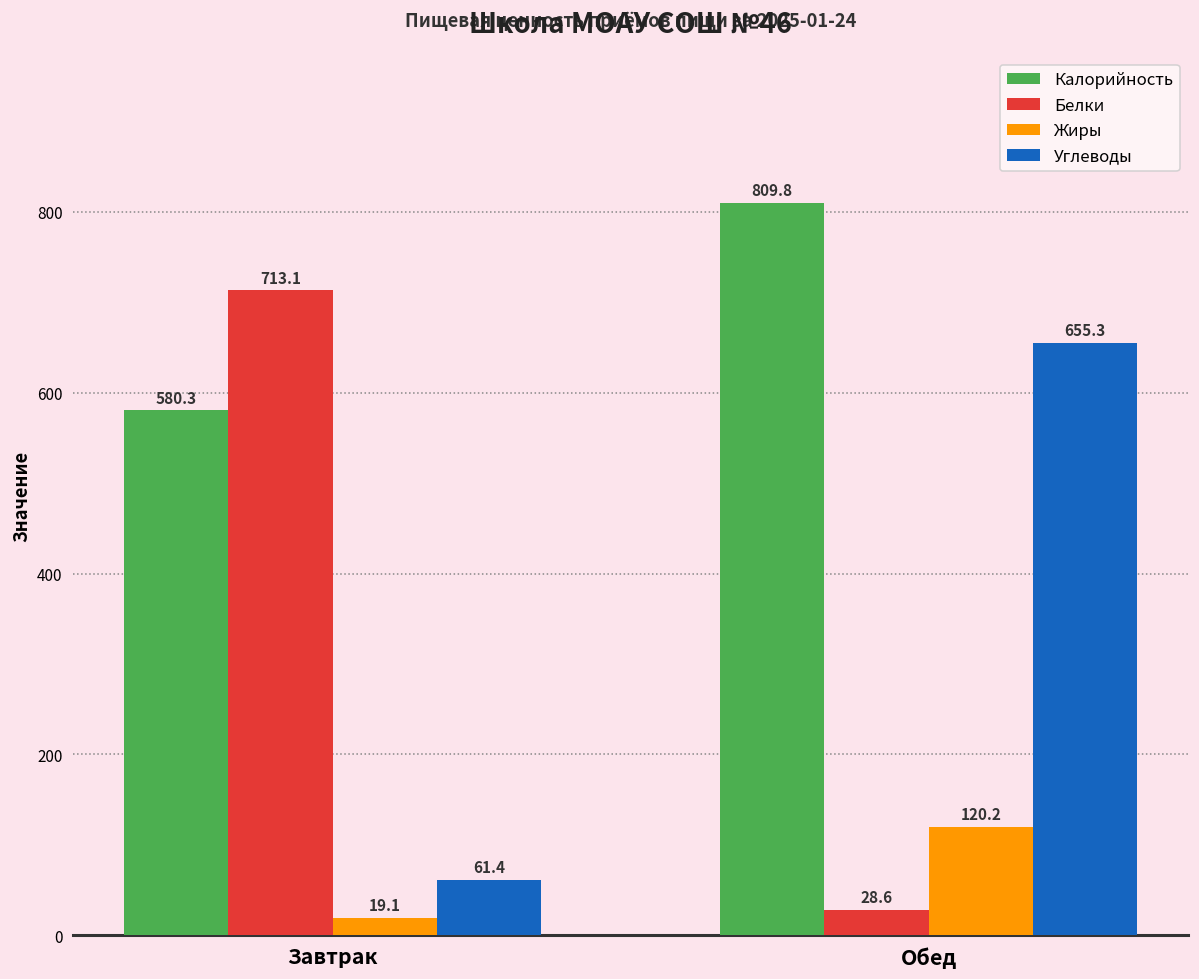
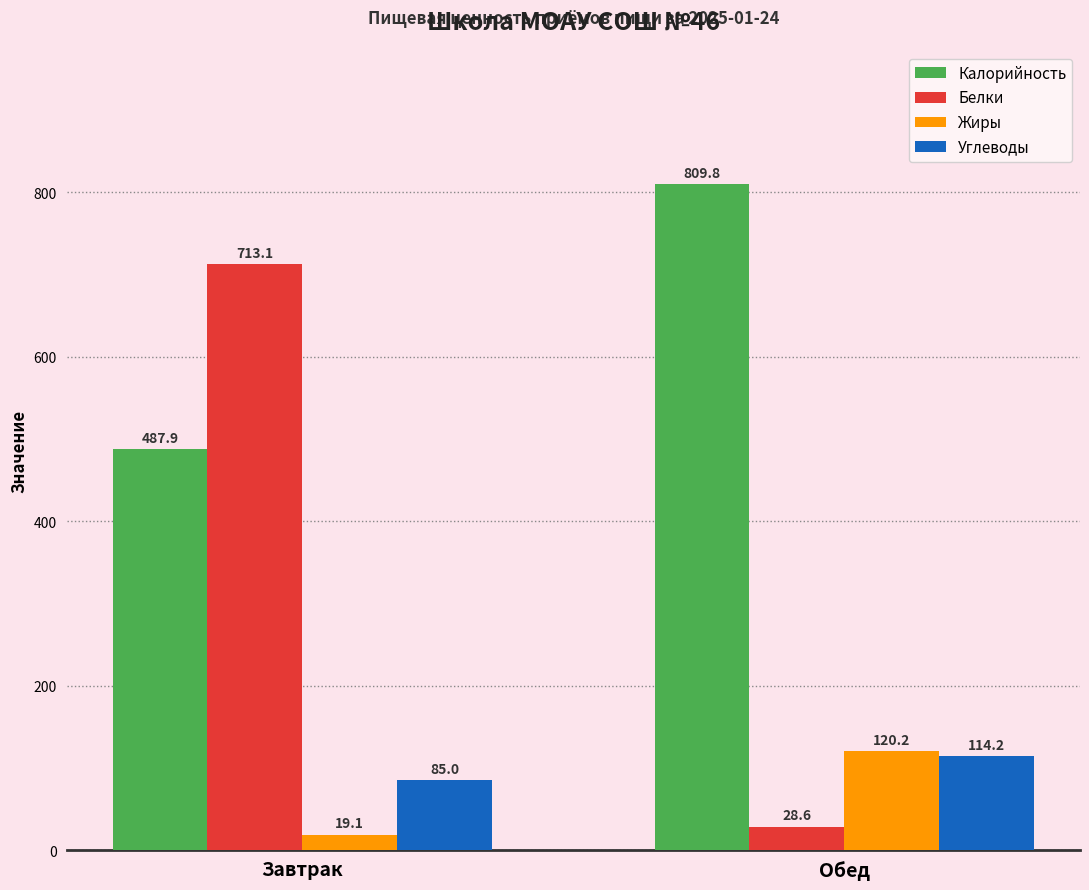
Калорийность, Завтрак: 580.3 -> 487.9
Углеводы, Завтрак: 61.4 -> 85.0
Углеводы, Обед: 655.3 -> 114.2
